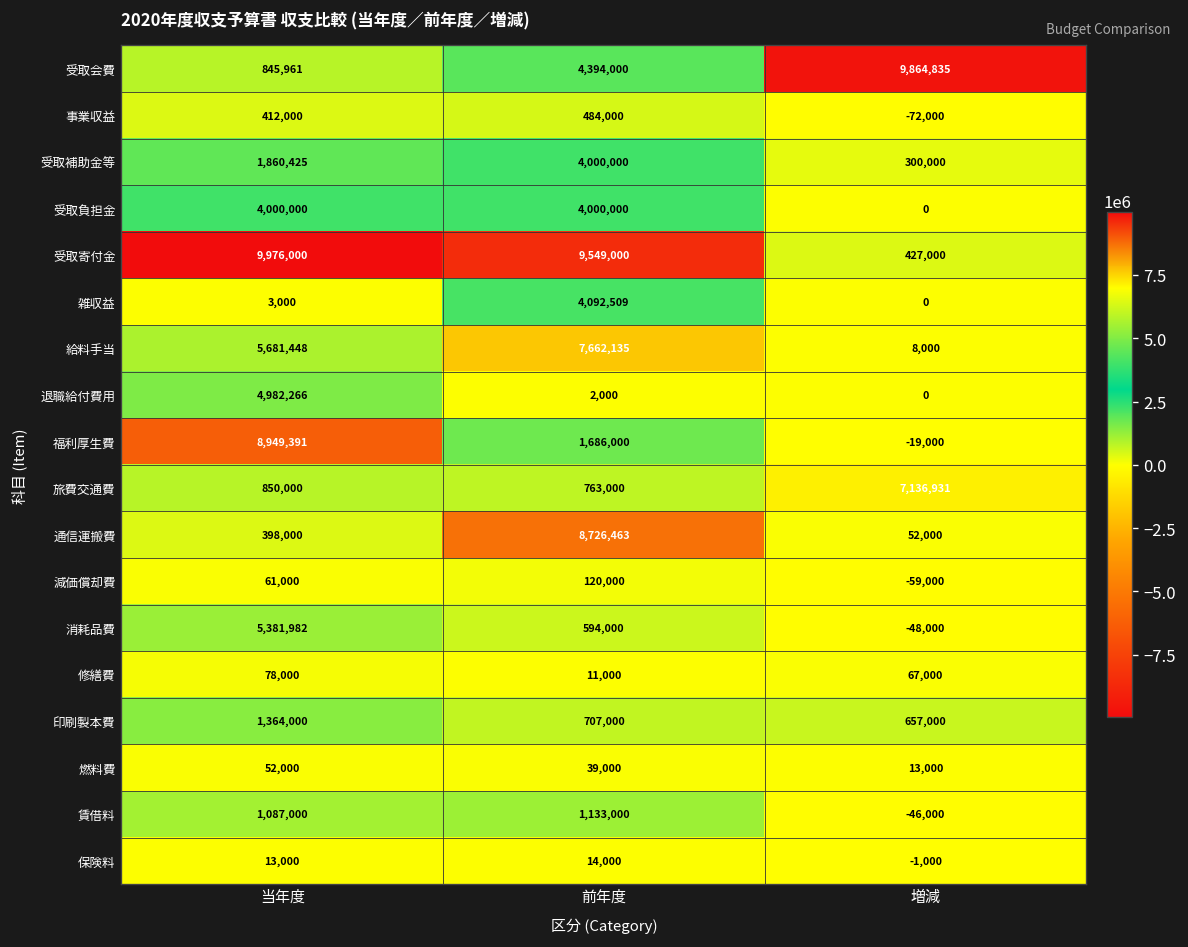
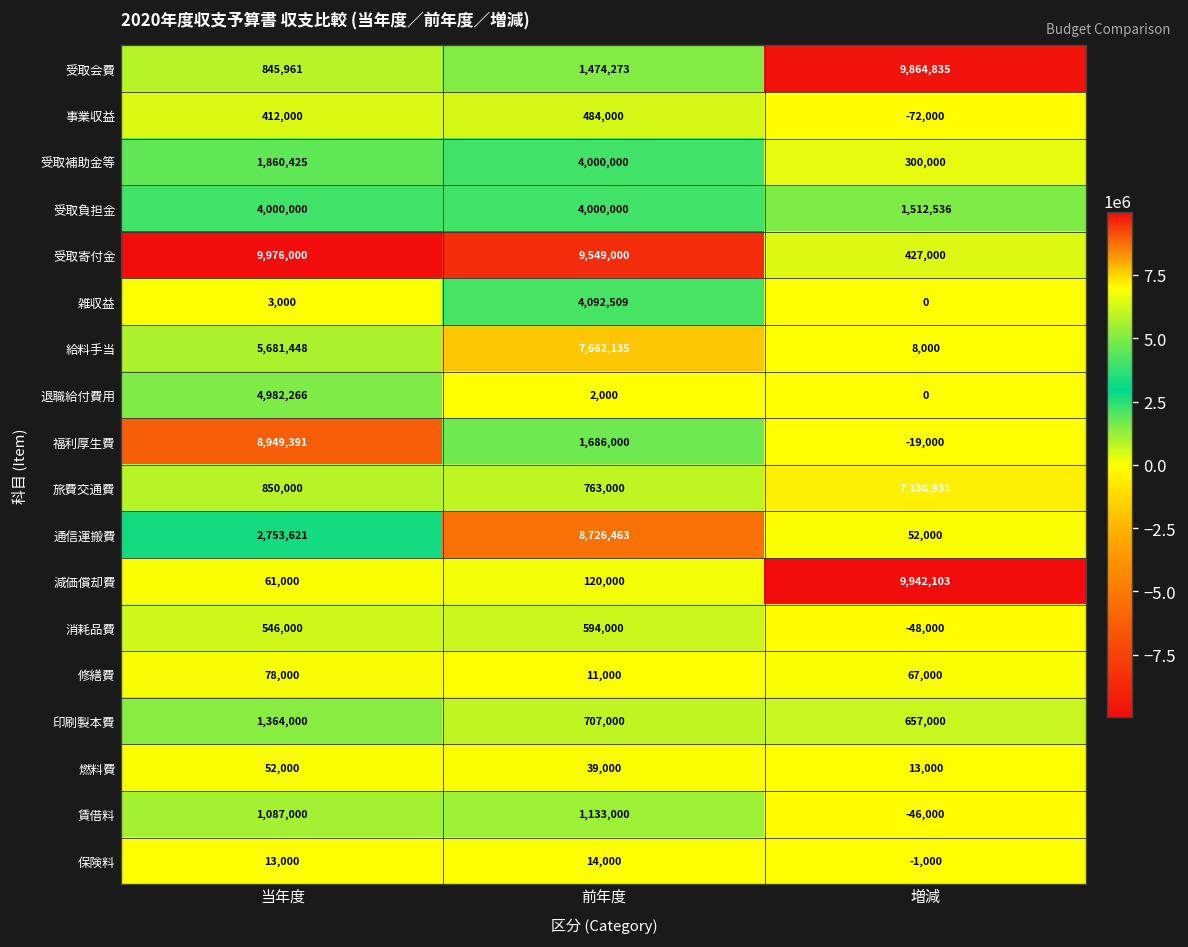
受取会費, 前年度: 4,394,000 -> 1,474,273
受取負担金, 増減: 0 -> 1,512,536
通信運搬費, 当年度: 398,000 -> 2,753,621
減価償却費, 増減: -59,000 -> 9,942,103
消耗品費, 当年度: 5,381,982 -> 546,000
